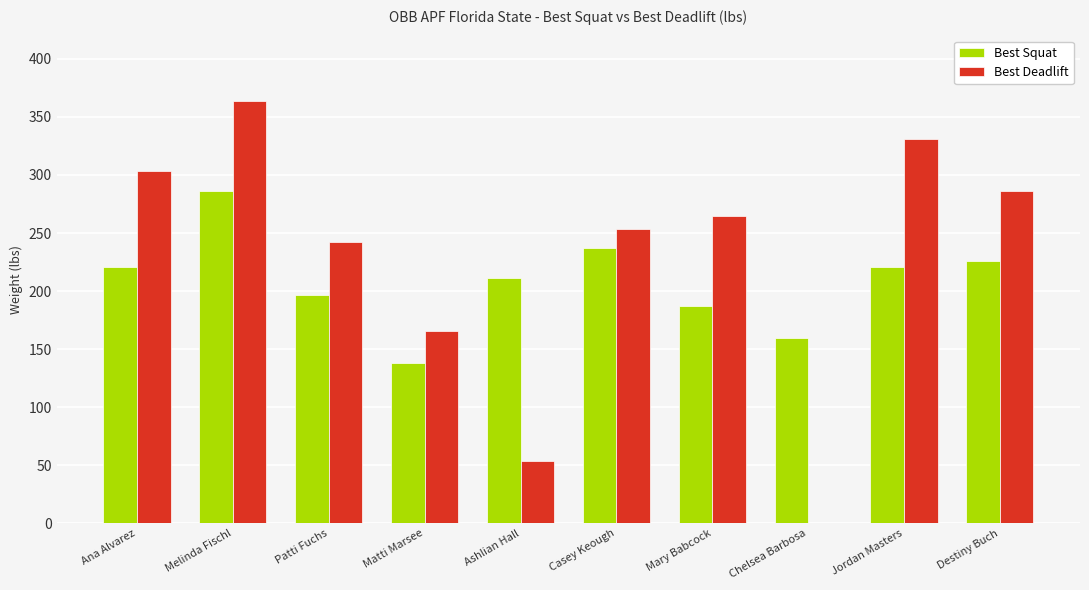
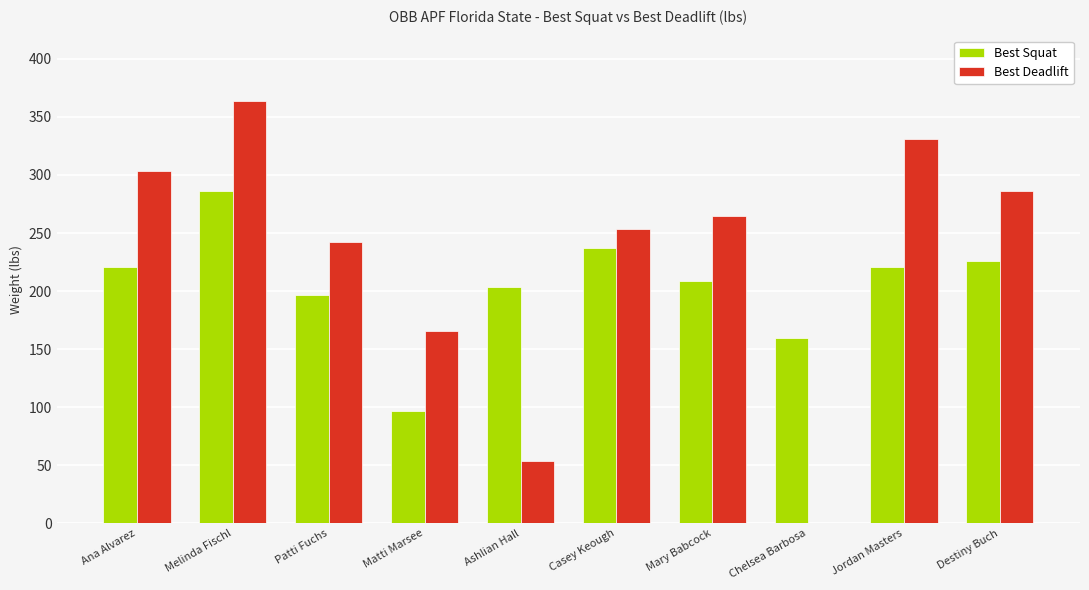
Best Squat, Matti Marsee: 138 -> 96
Best Squat, Ashlian Hall: 211 -> 204
Best Squat, Mary Babcock: 187 -> 209
